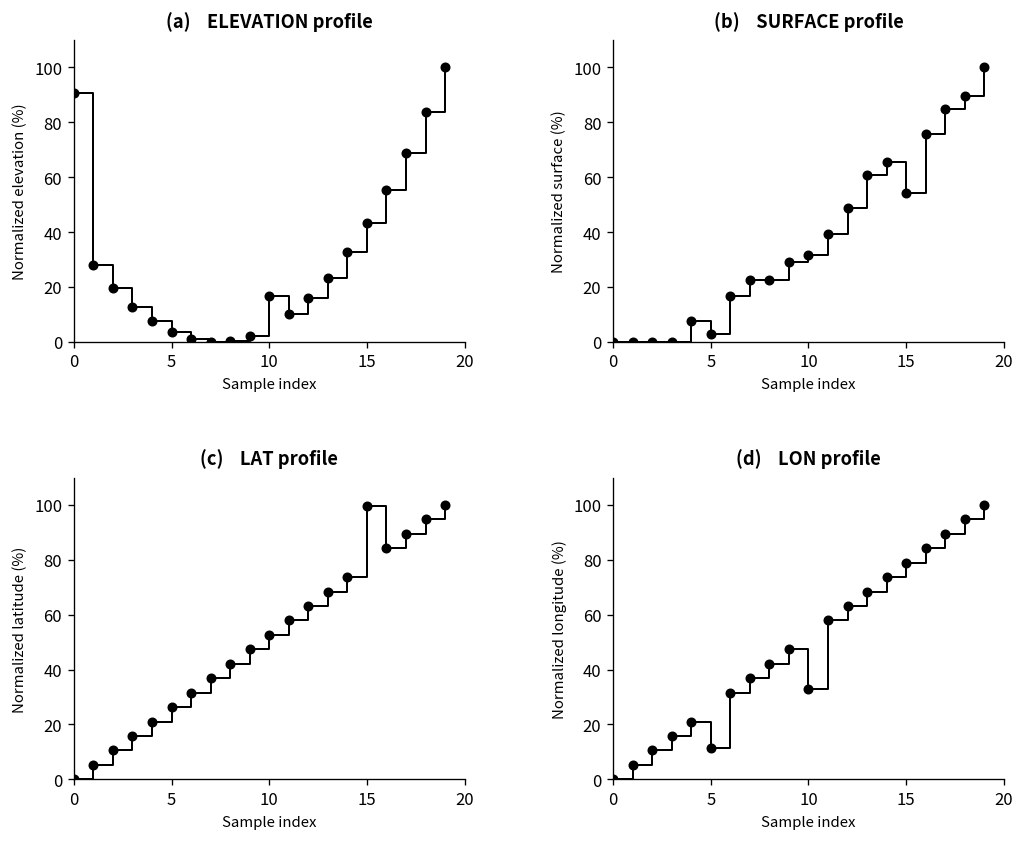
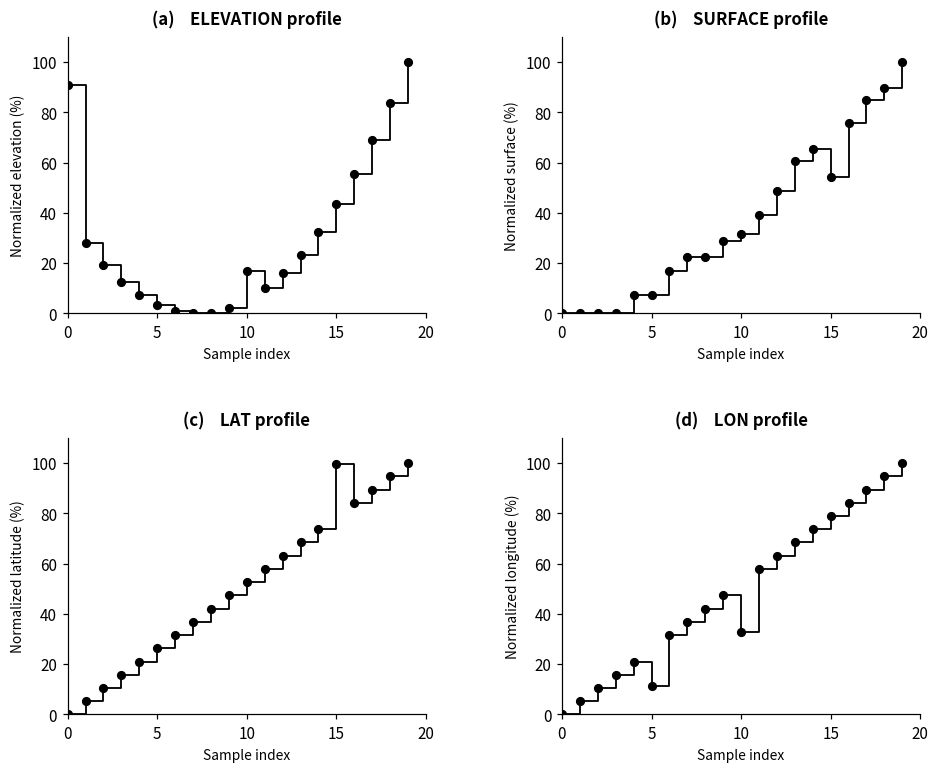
(b) SURFACE profile, 5: 3 -> 7
